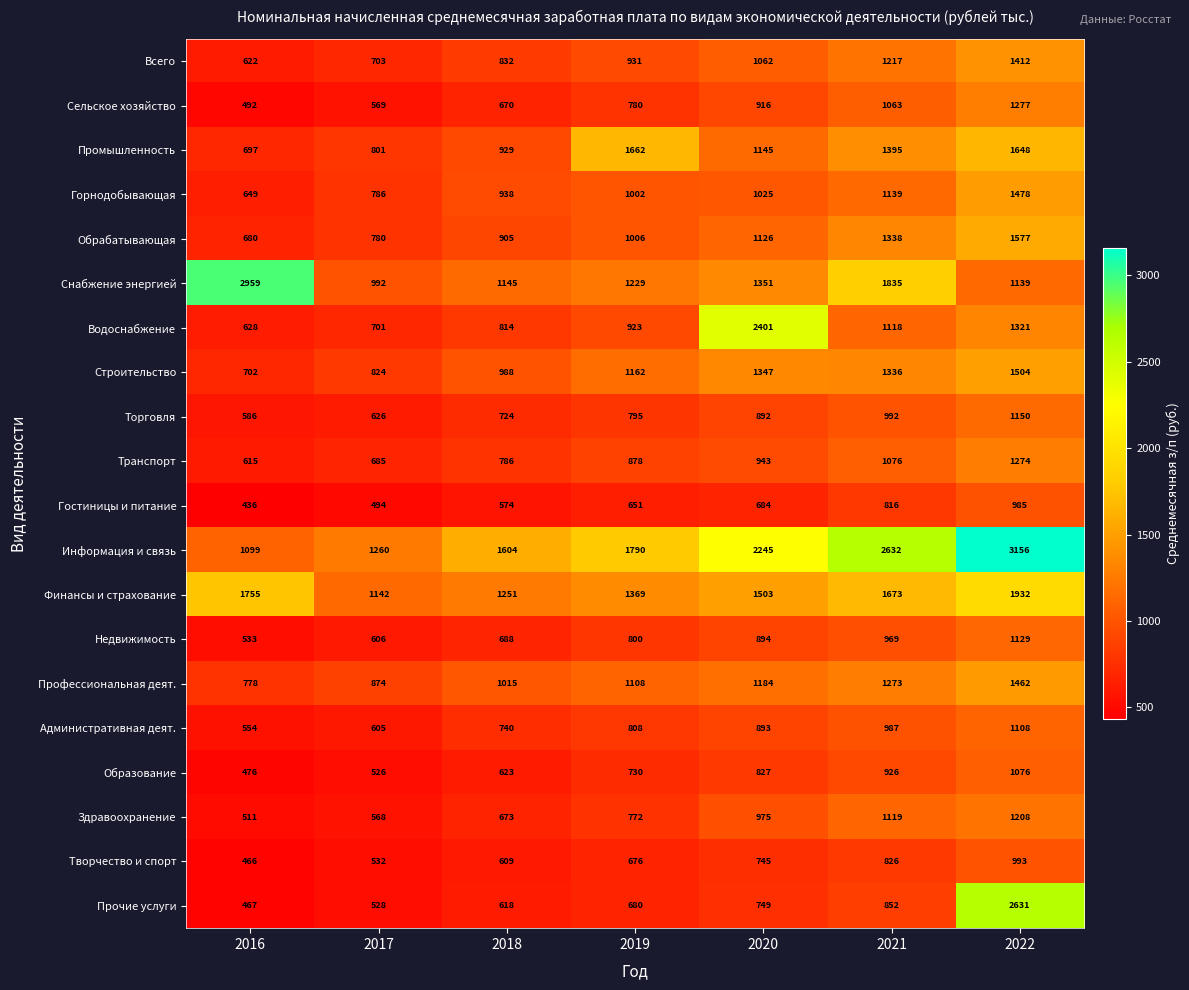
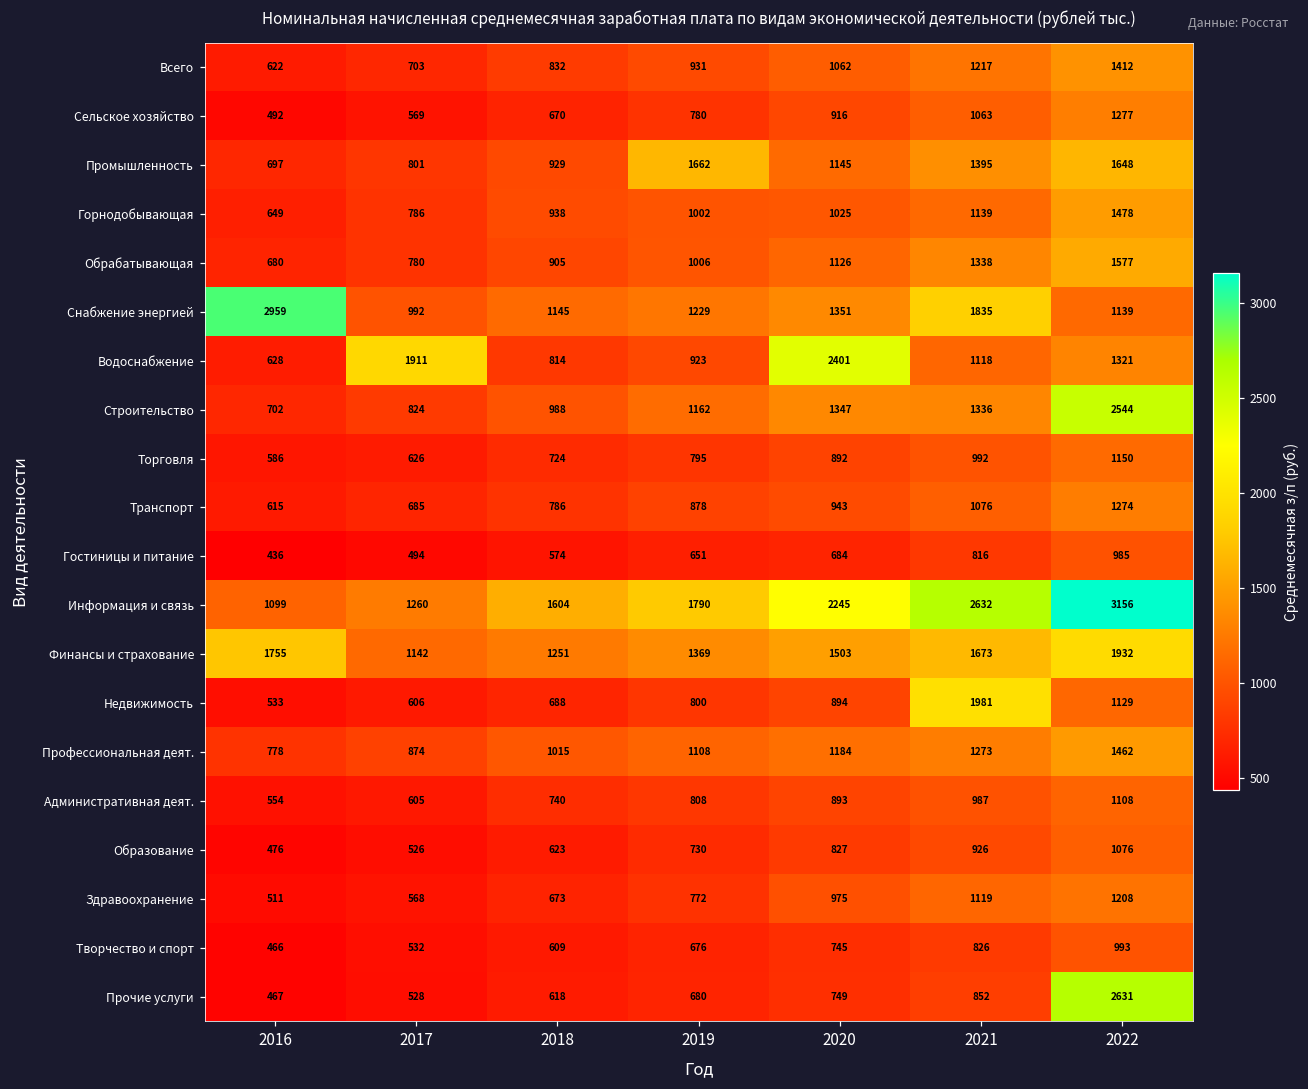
Водоснабжение, 2017: 701 -> 1911
Строительство, 2022: 1504 -> 2544
Недвижимость, 2021: 969 -> 1981
